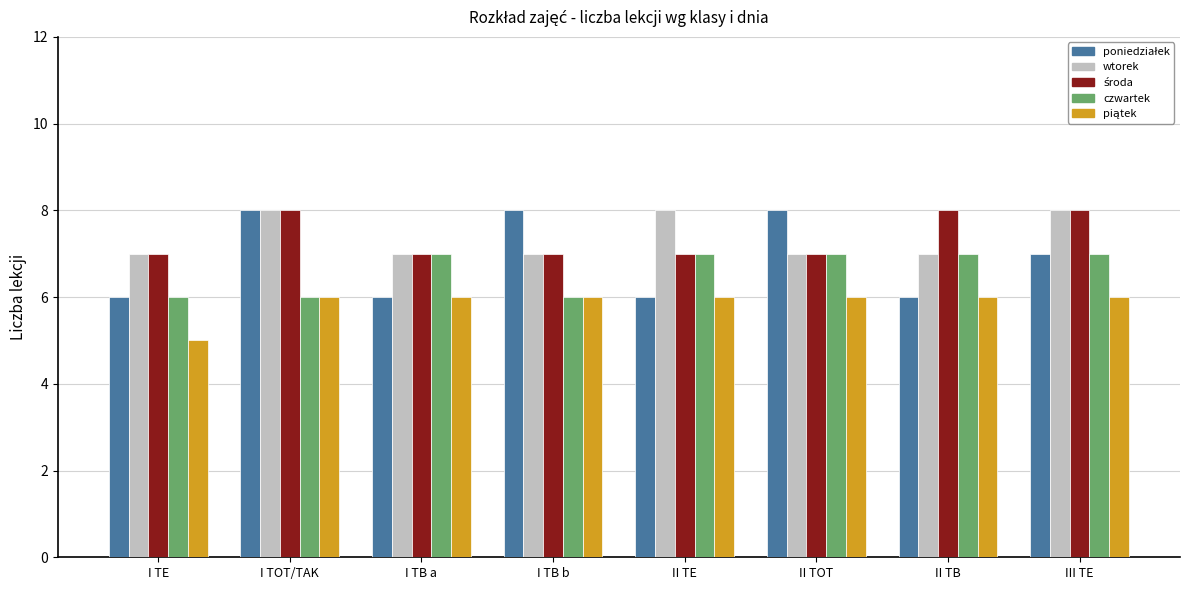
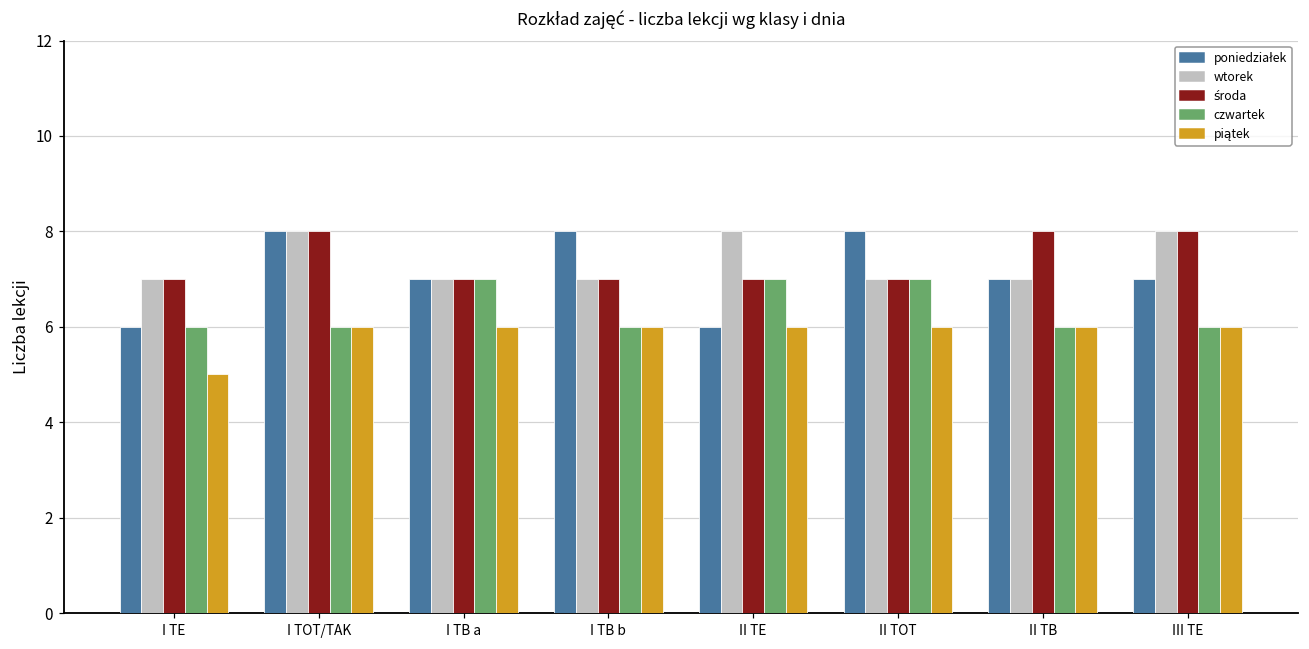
poniedziałek, I TB a: 6 -> 7
poniedziałek, II TB: 6 -> 7
czwartek, II TB: 7 -> 6
czwartek, III TE: 7 -> 6
